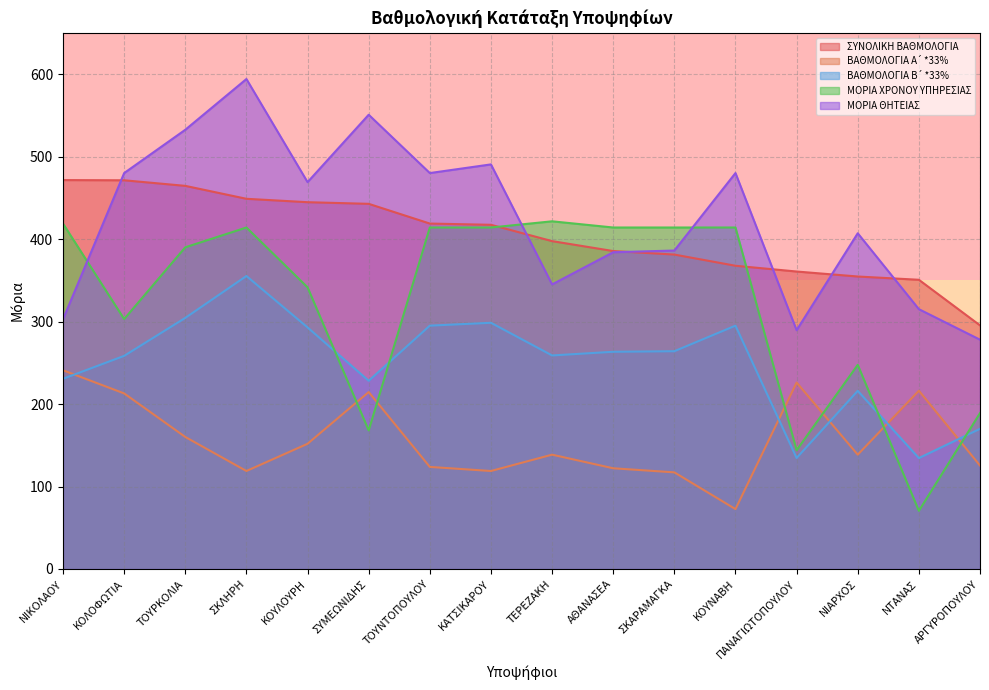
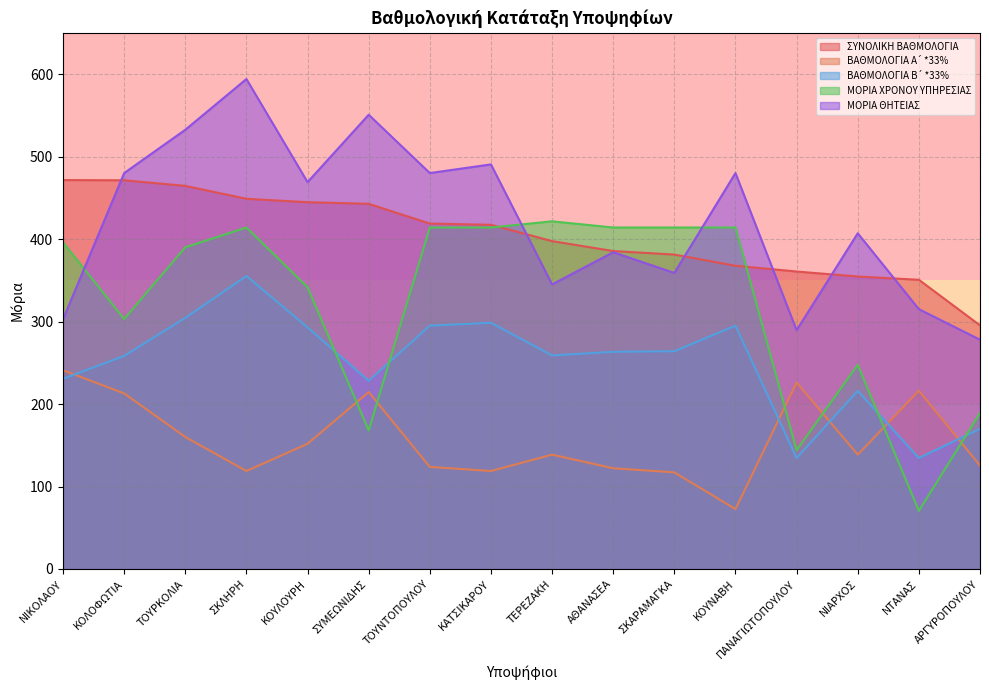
ΜΟΡΙΑ ΧΡΟΝΟΥ ΥΠΗΡΕΣΙΑΣ, ΝΙΚΟΛΑΟΥ: 420 -> 400
ΜΟΡΙΑ ΘΗΤΕΙΑΣ, ΣΚΑΡΑΜΑΓΚΑ: 390 -> 360
